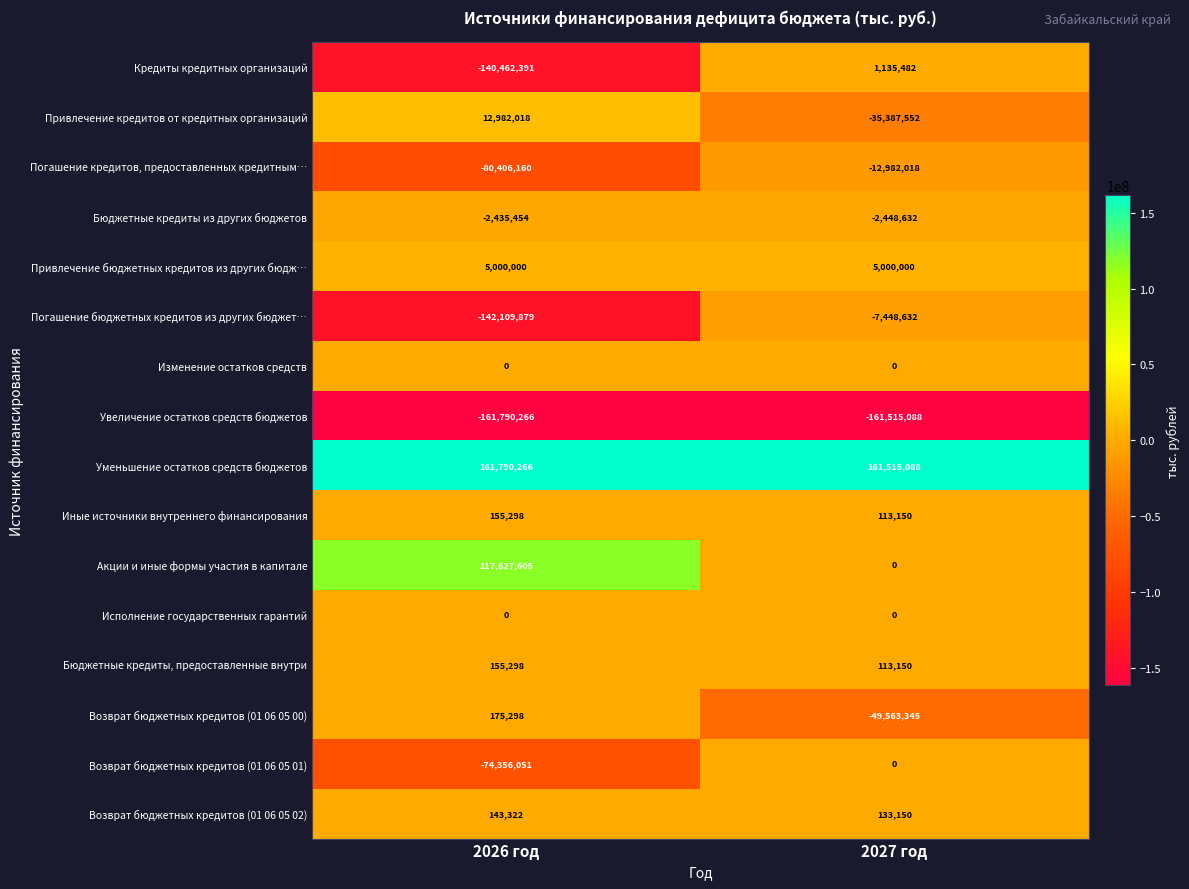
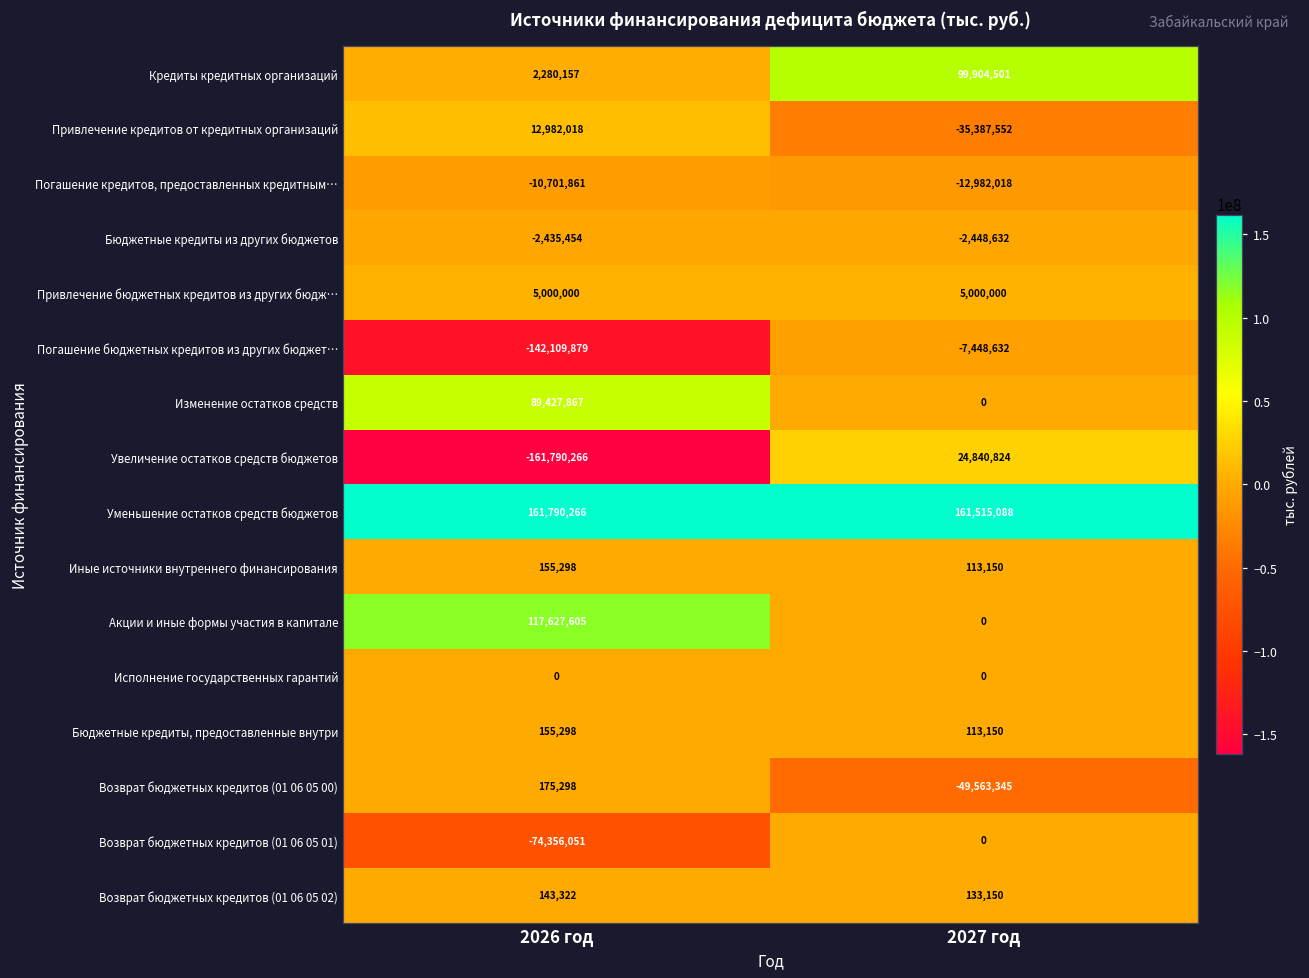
Кредиты кредитных организаций, 2026 год: -140,462,391 -> 2,280,157
Кредиты кредитных организаций, 2027 год: 1,135,482 -> 99,904,501
Погашение кредитов, предоставленных кредитным…, 2026 год: -80,406,160 -> -10,701,861
Изменение остатков средств, 2026 год: 0 -> 89,427,867
Увеличение остатков средств бюджетов, 2027 год: -161,515,088 -> 24,840,824
